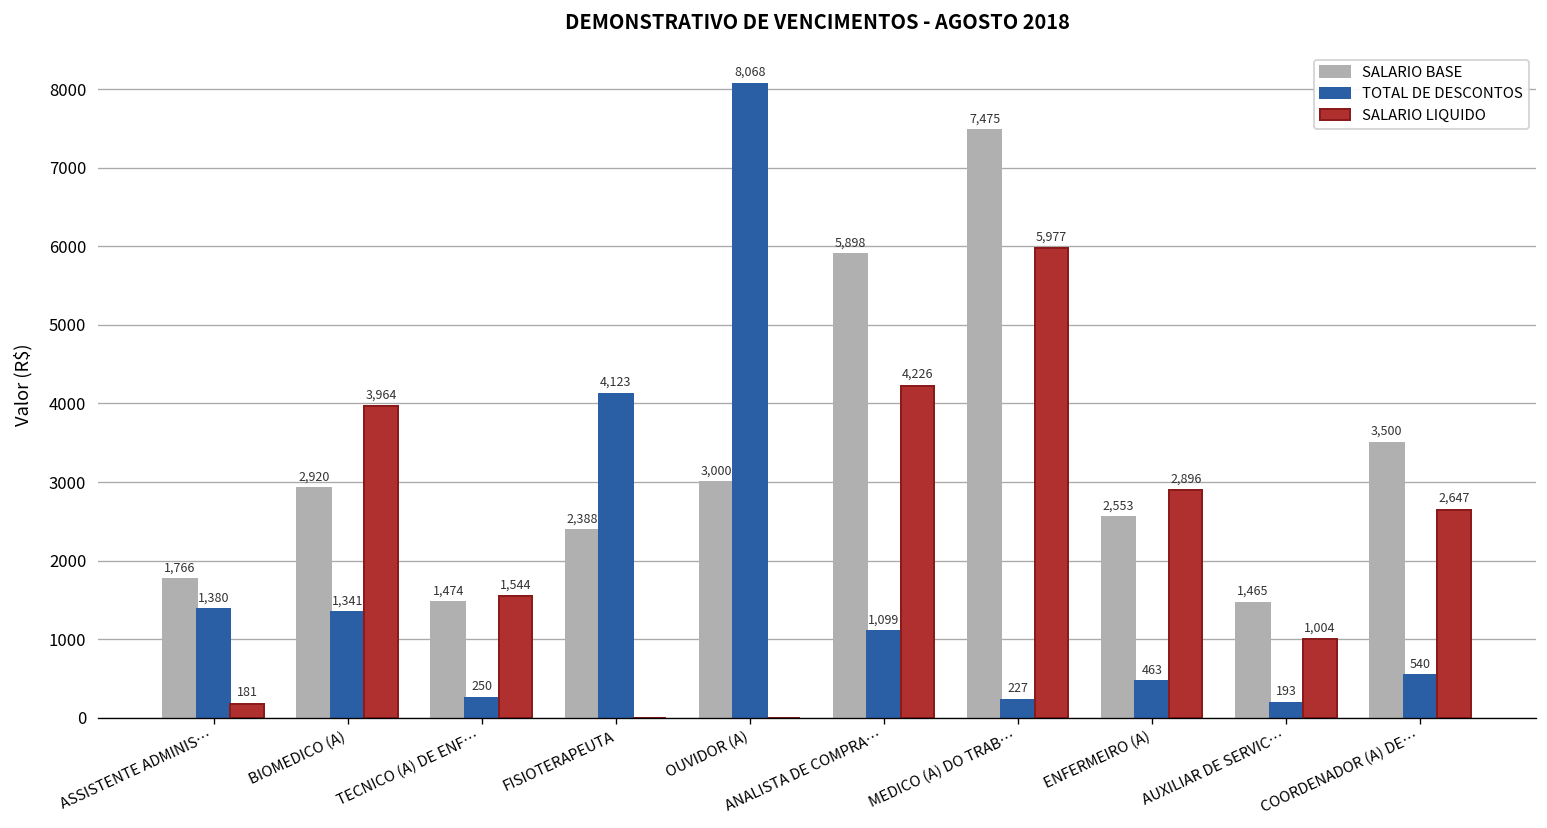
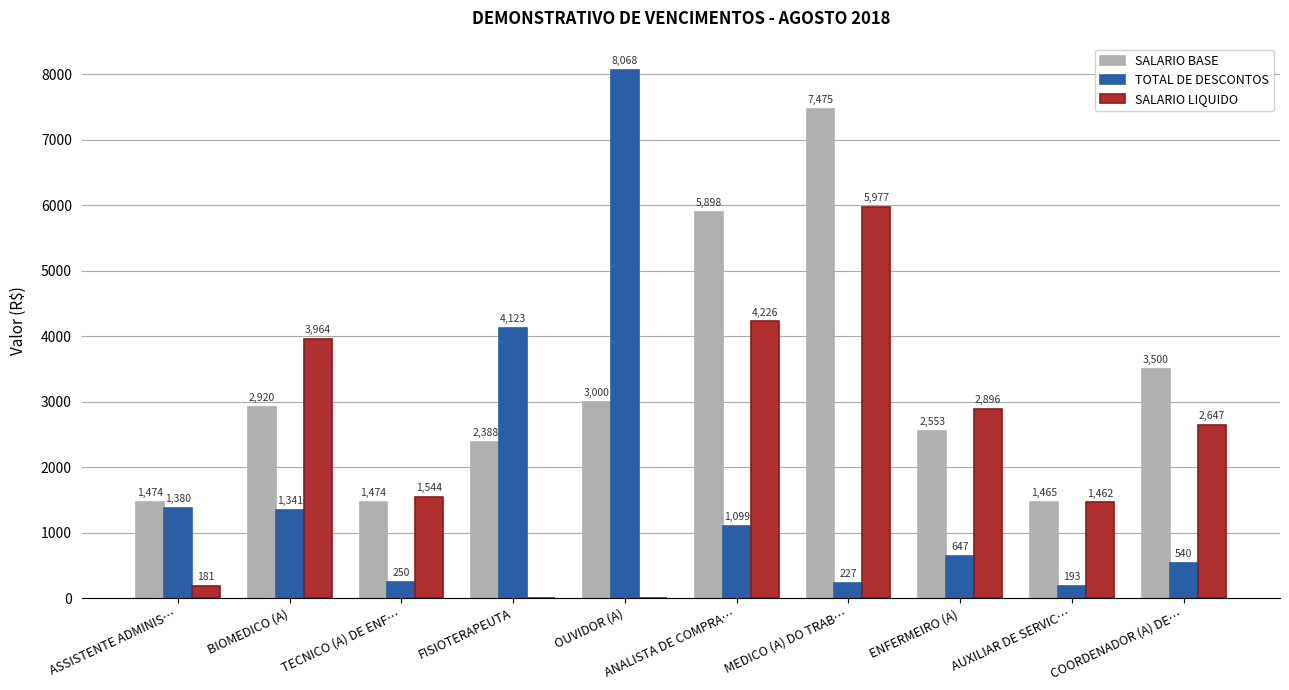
SALARIO BASE, ASSISTENTE ADMINIS…: 1,766 -> 1,474
TOTAL DE DESCONTOS, ENFERMEIRO (A): 463 -> 647
SALARIO LIQUIDO, AUXILIAR DE SERVIC…: 1,004 -> 1,462
